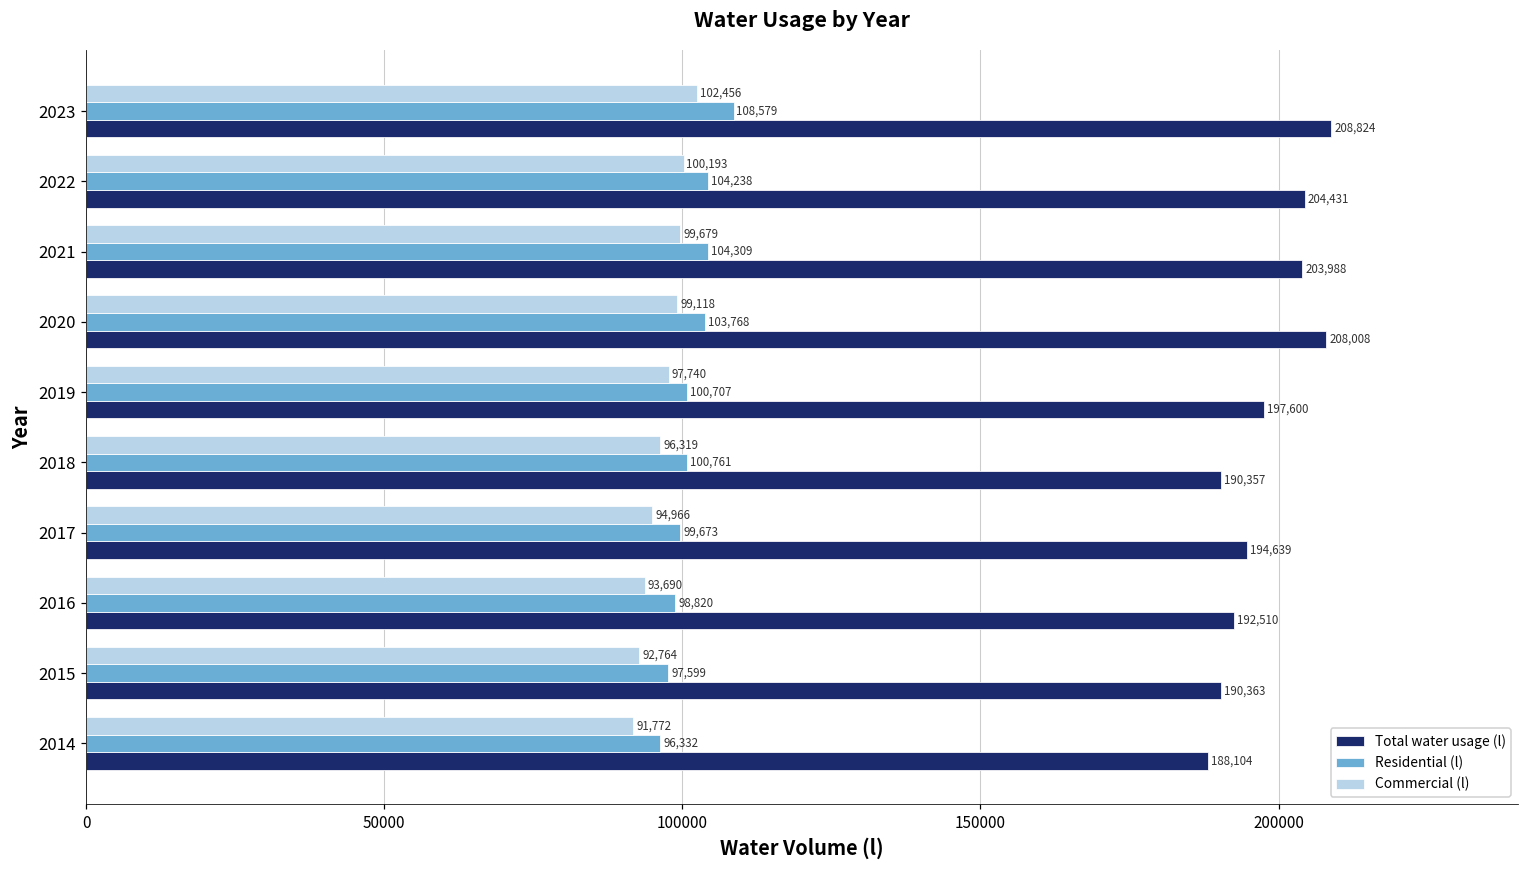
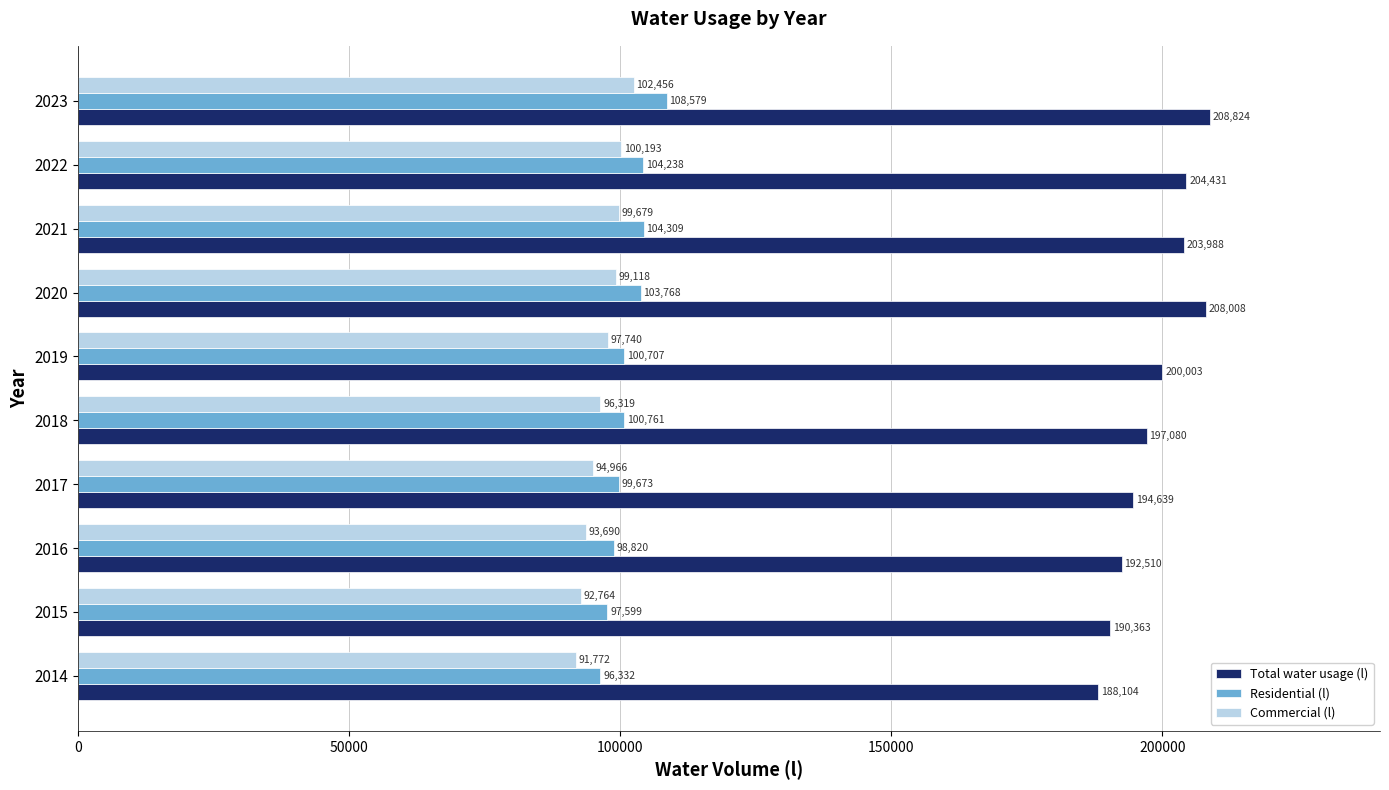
Total water usage (l), 2019: 197,600 -> 200,003
Total water usage (l), 2018: 190,357 -> 197,080
